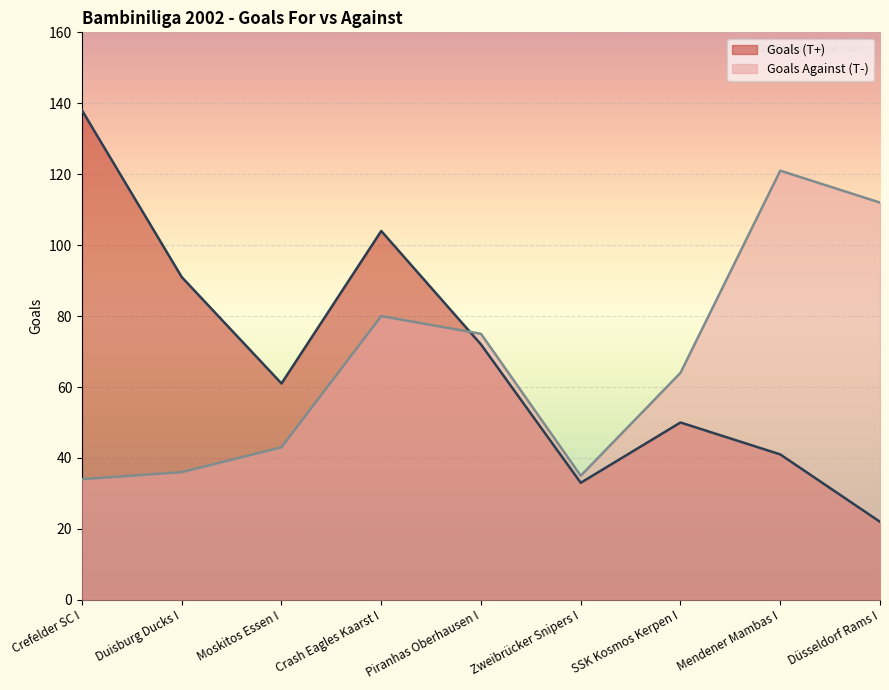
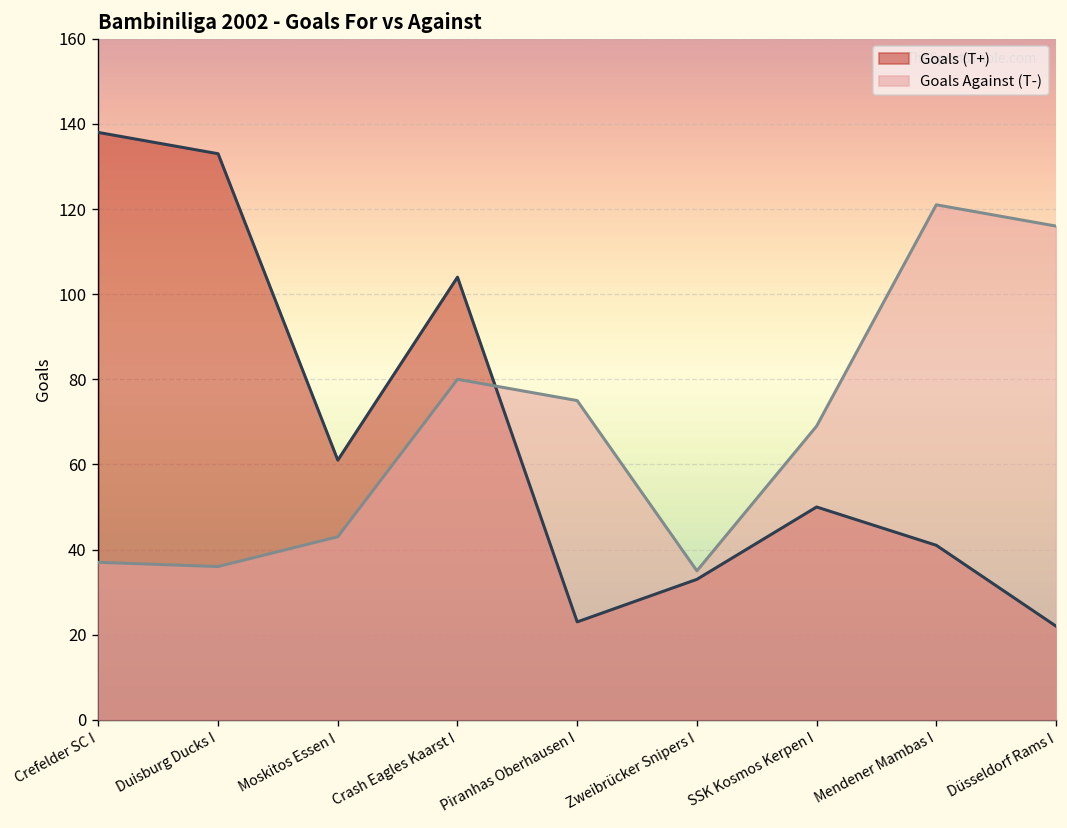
Goals Against (T-), Crefelder SC I: 34 -> 37
Goals (T+), Duisburg Ducks I: 91 -> 133
Goals (T+), Piranhas Oberhausen I: 72 -> 23
Goals Against (T-), SSK Kosmos Kerpen I: 64 -> 69
Goals Against (T-), Düsseldorf Rams I: 112 -> 116
